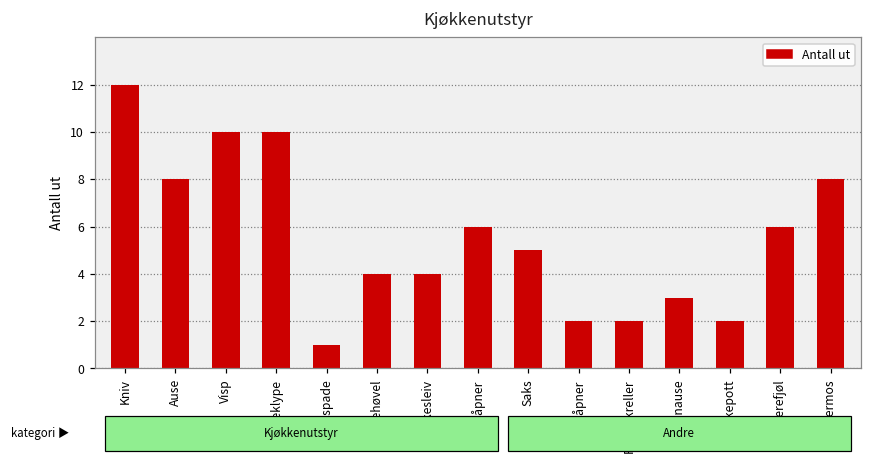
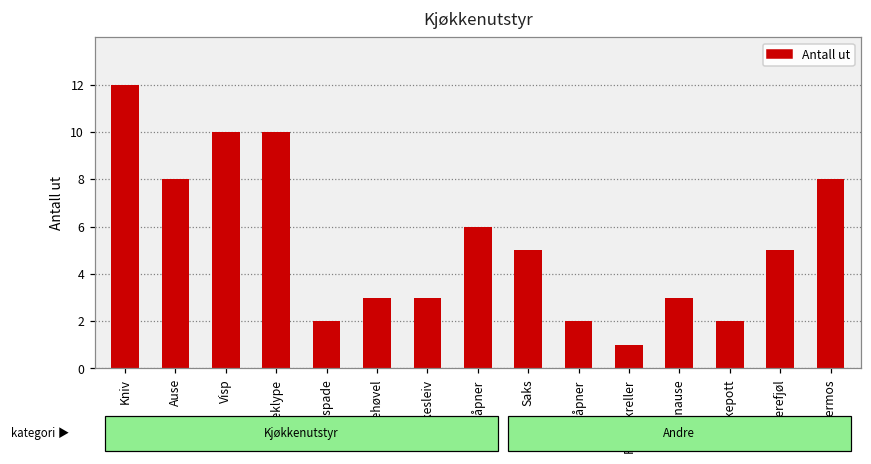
Stekespade: 1 -> 2
Ostehøvel: 4 -> 3
Fiskesleiv: 4 -> 3
Potetskreller: 2 -> 1
Skjærefjøl: 6 -> 5
